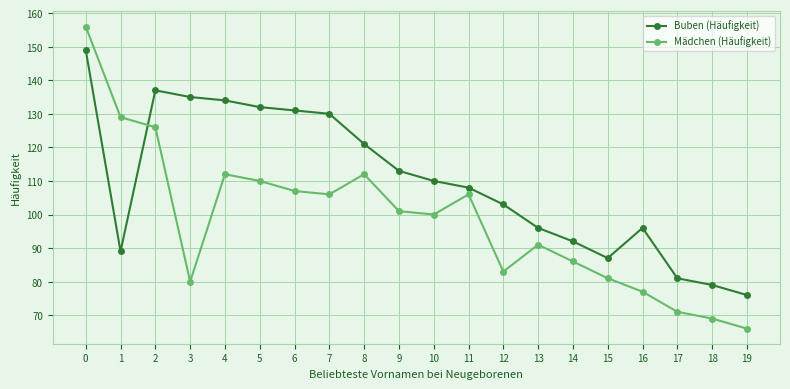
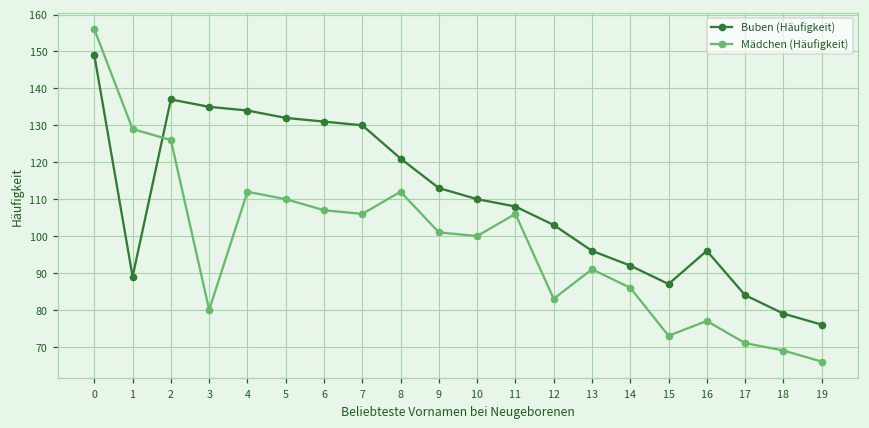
Mädchen (Häufigkeit), 15: 81 -> 73
Buben (Häufigkeit), 17: 81 -> 84
